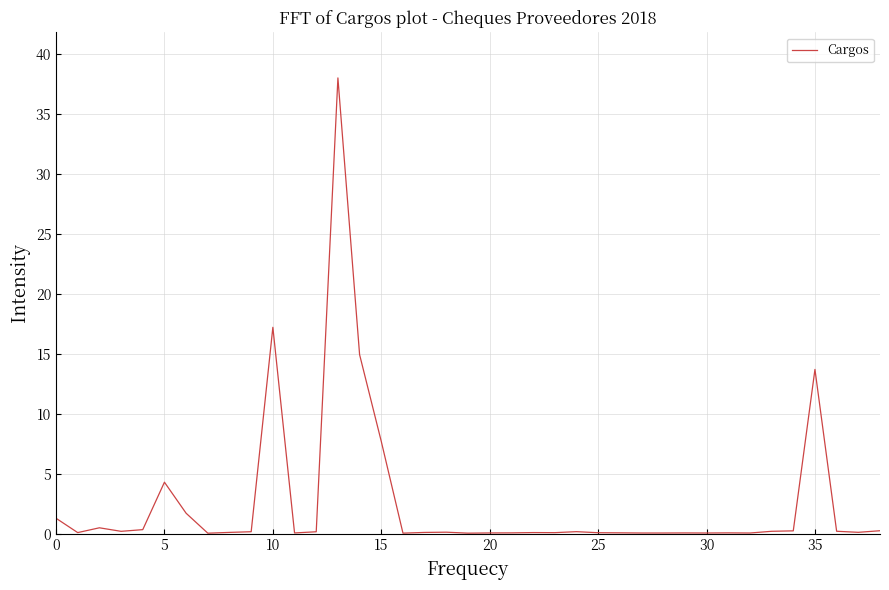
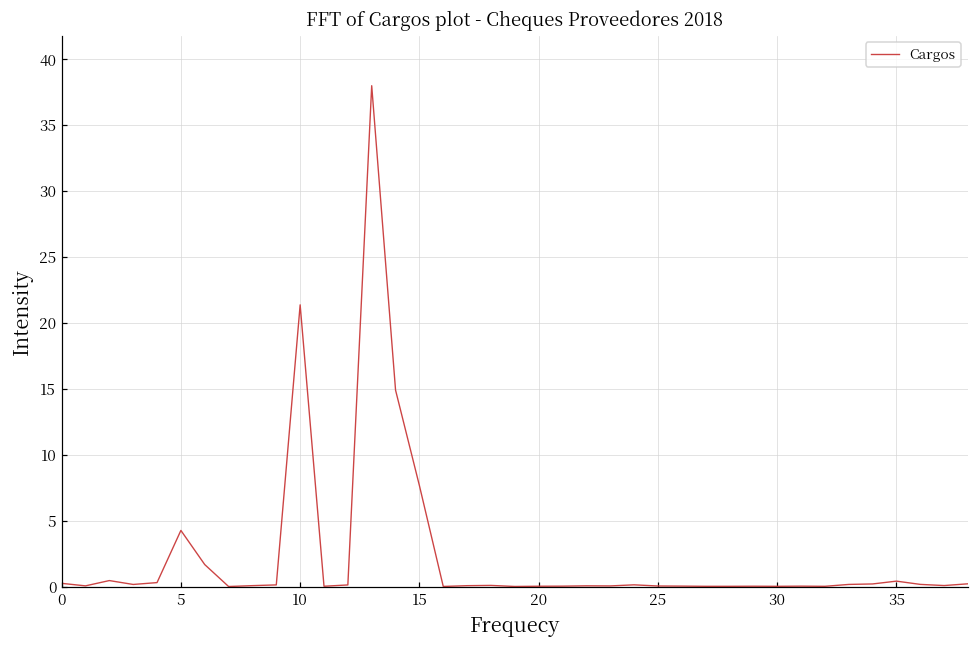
0: 1.3 -> 0.3
10: 17.2 -> 21.4
35: 13.7 -> 0.4
